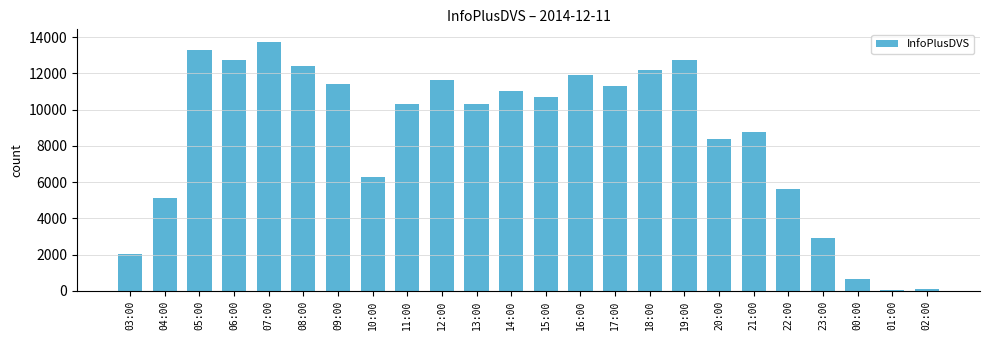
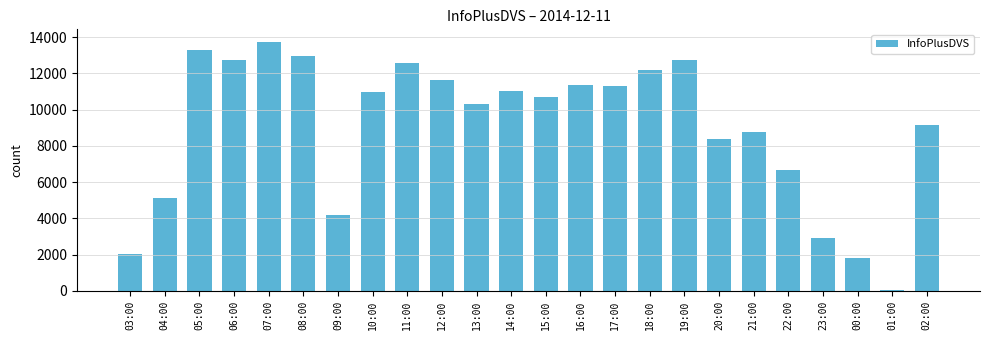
08:00: 12400 -> 12900
09:00: 11400 -> 4200
10:00: 6300 -> 11000
11:00: 10300 -> 12600
16:00: 11900 -> 11400
22:00: 5600 -> 6700
00:00: 700 -> 1800
02:00: 100 -> 9200
